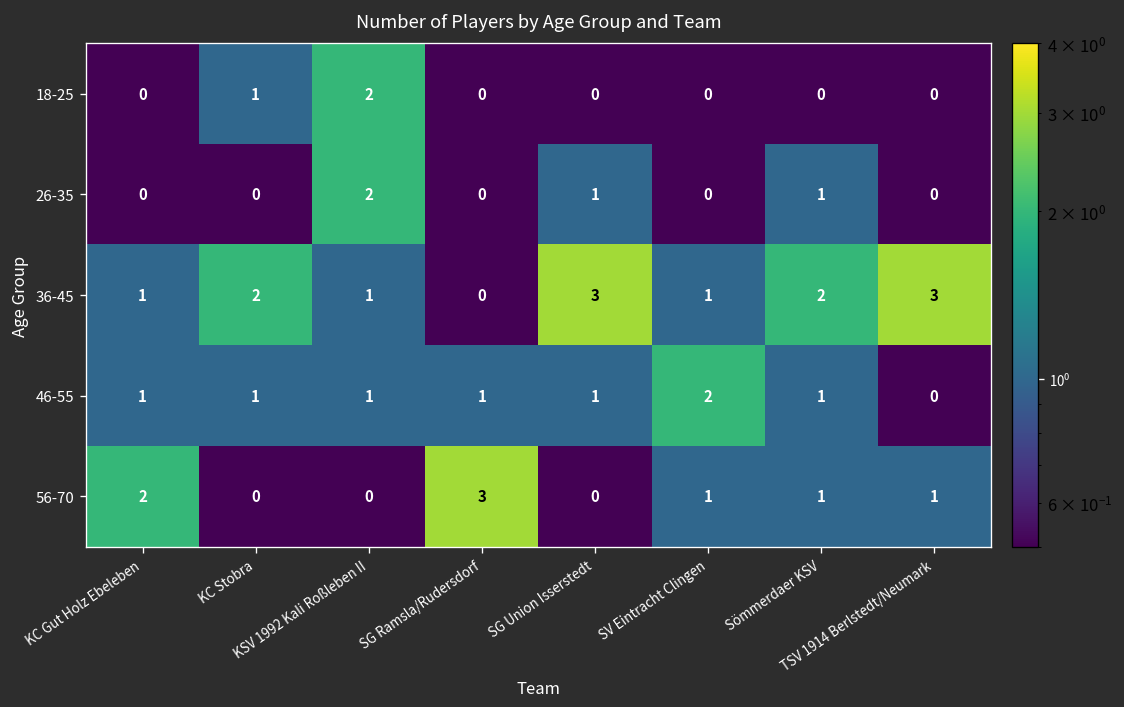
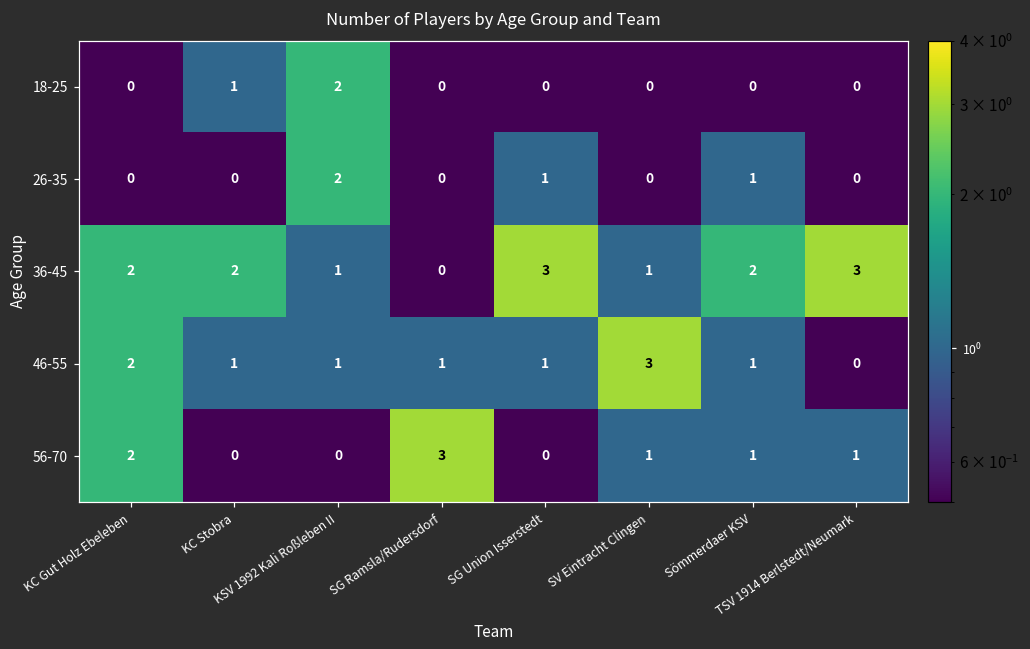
36-45, KC Gut Holz Ebeleben: 1 -> 2
46-55, KC Gut Holz Ebeleben: 1 -> 2
46-55, SV Eintracht Clingen: 2 -> 3
